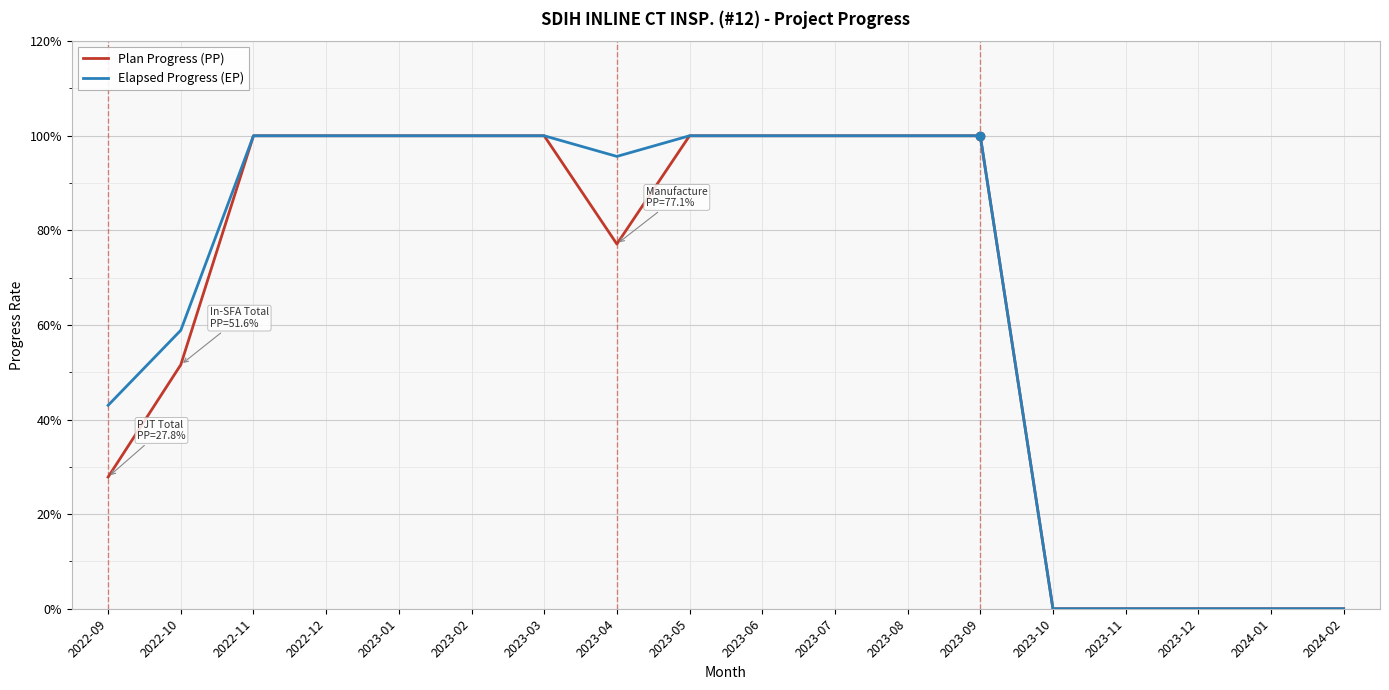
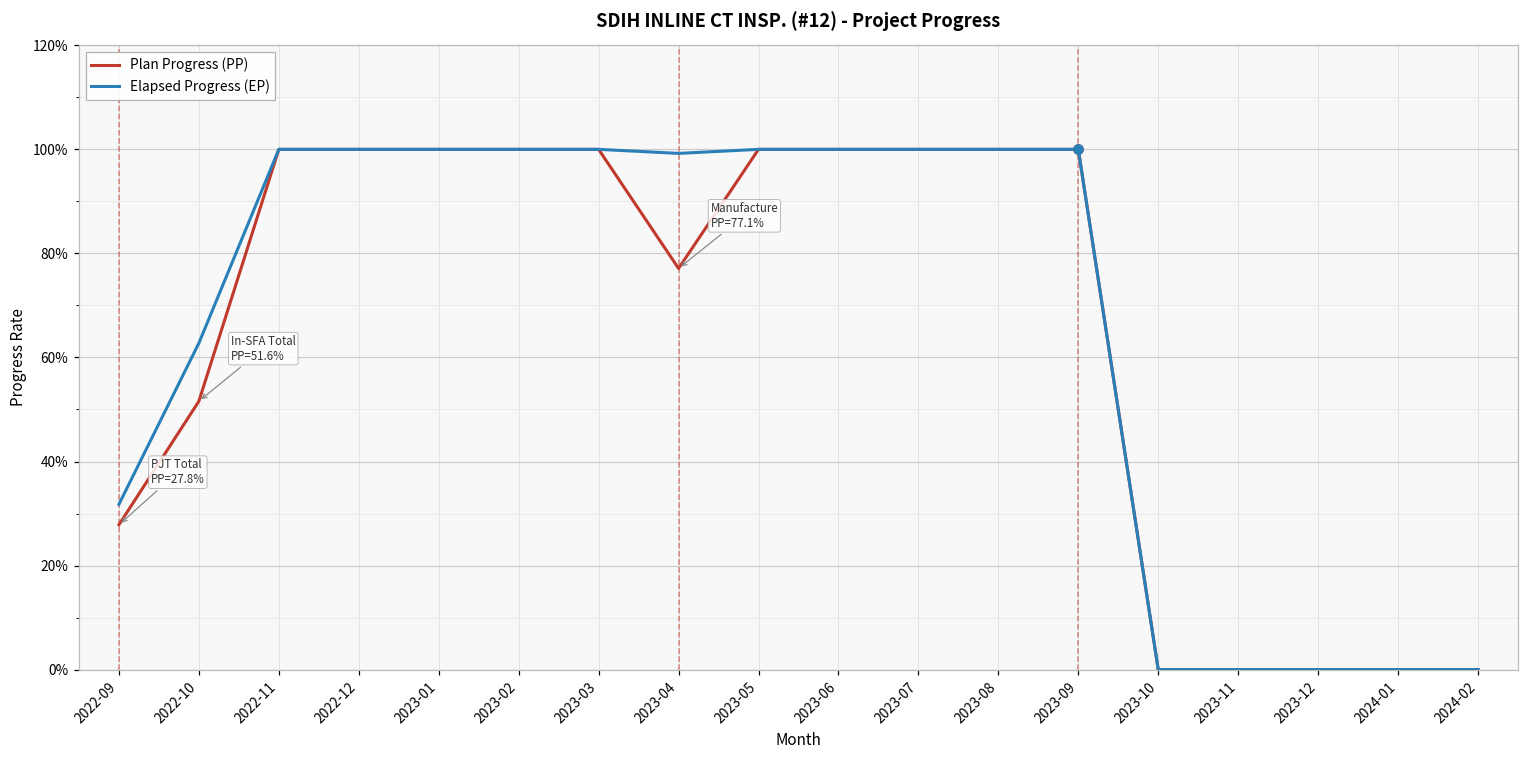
Elapsed Progress (EP), 2022-09: 43% -> 32%
Elapsed Progress (EP), 2022-10: 59% -> 63%
Elapsed Progress (EP), 2023-04: 96% -> 99%
